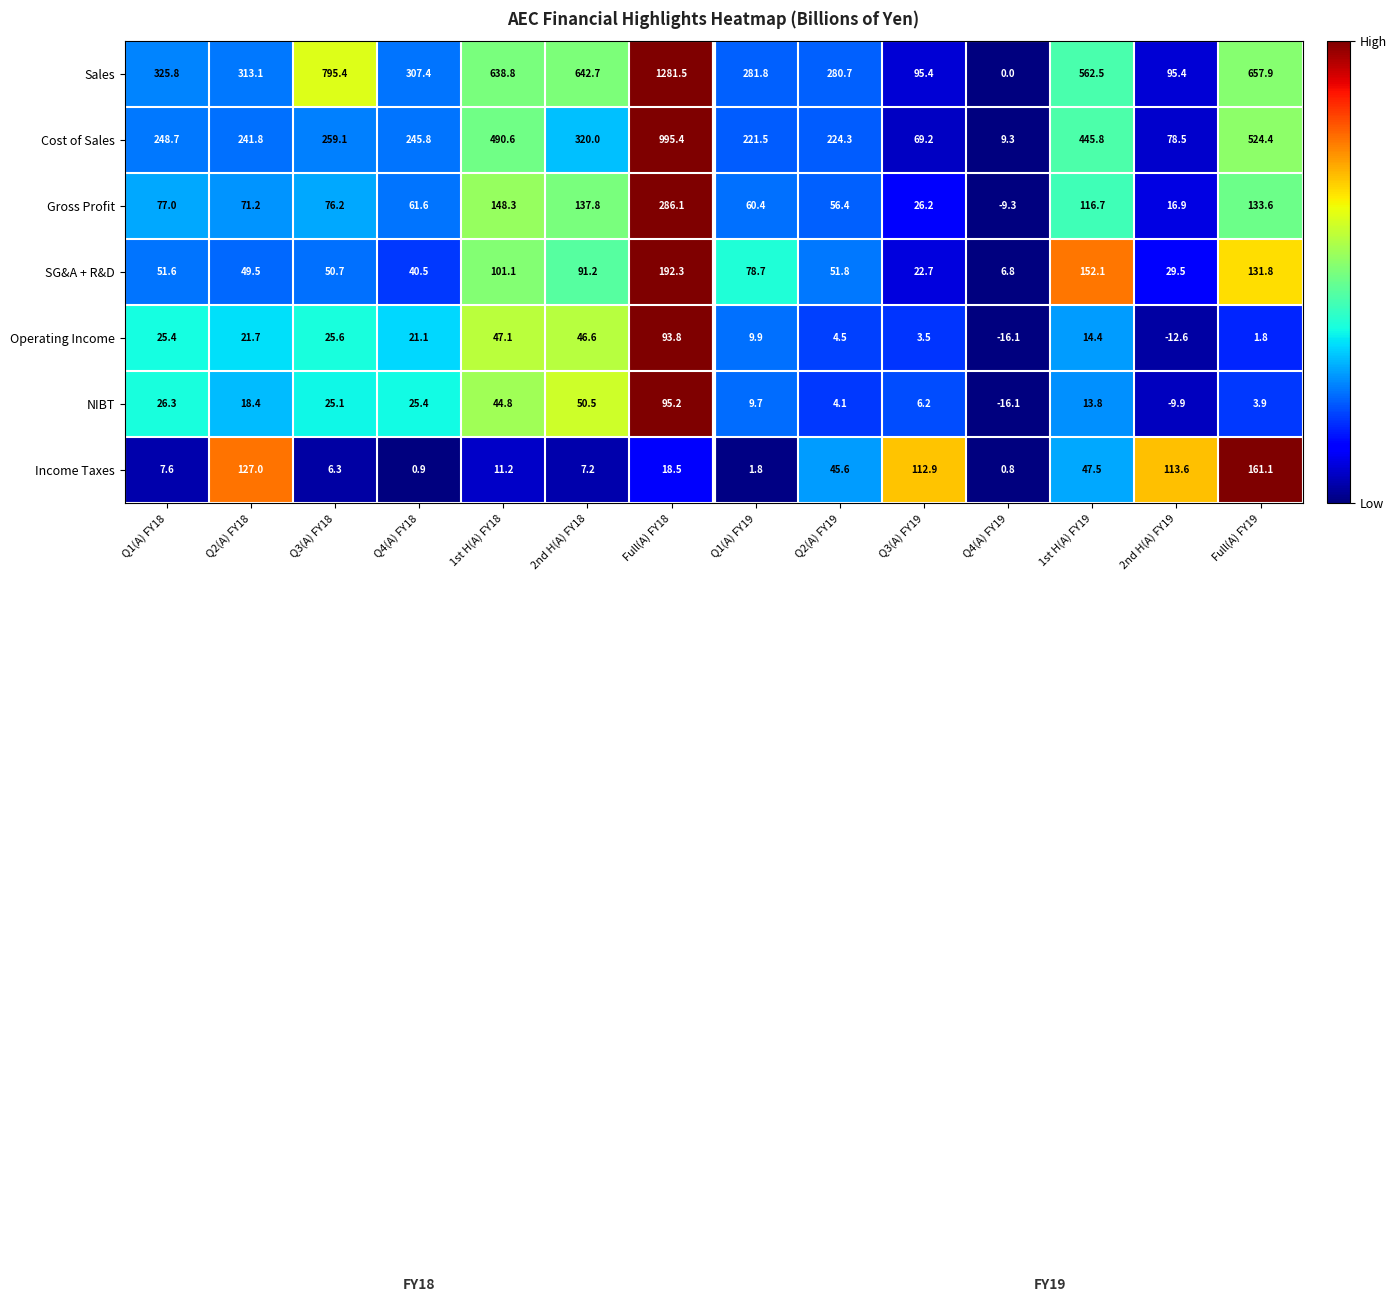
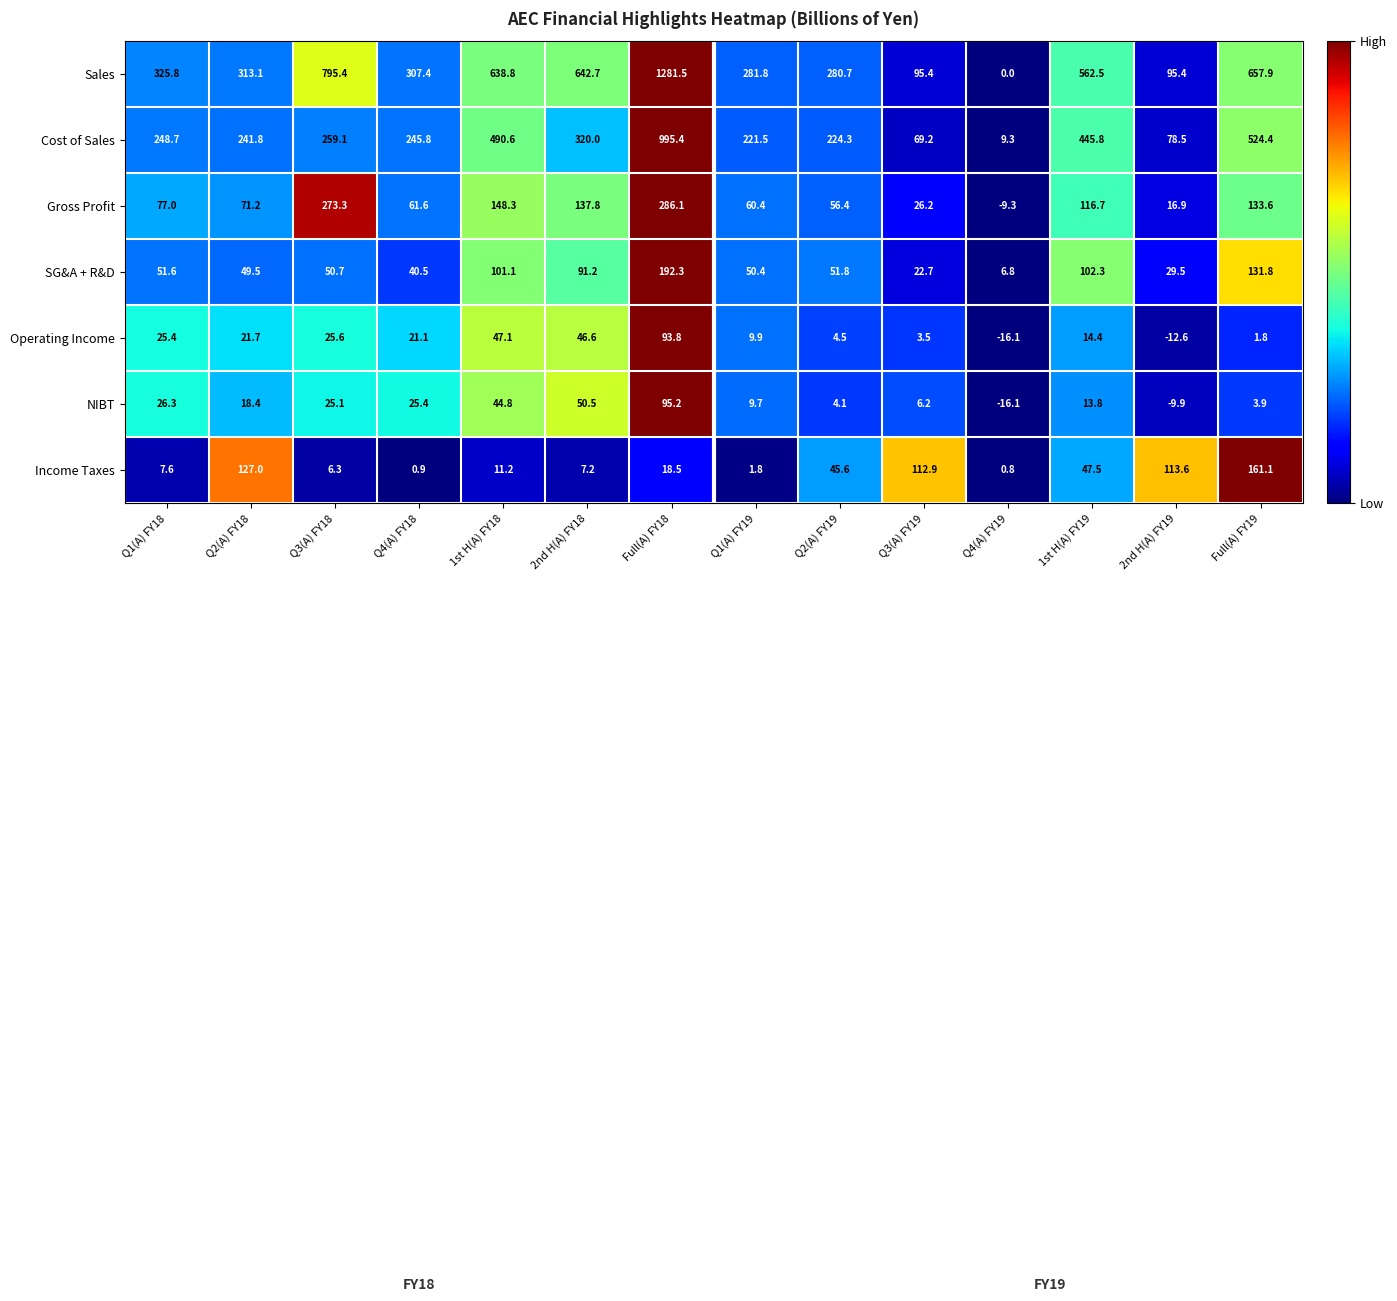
Gross Profit, Q3(A) FY18: 76.2 -> 273.3
SG&A + R&D, Q1(A) FY19: 78.7 -> 50.4
SG&A + R&D, 1st H(A) FY19: 152.1 -> 102.3
